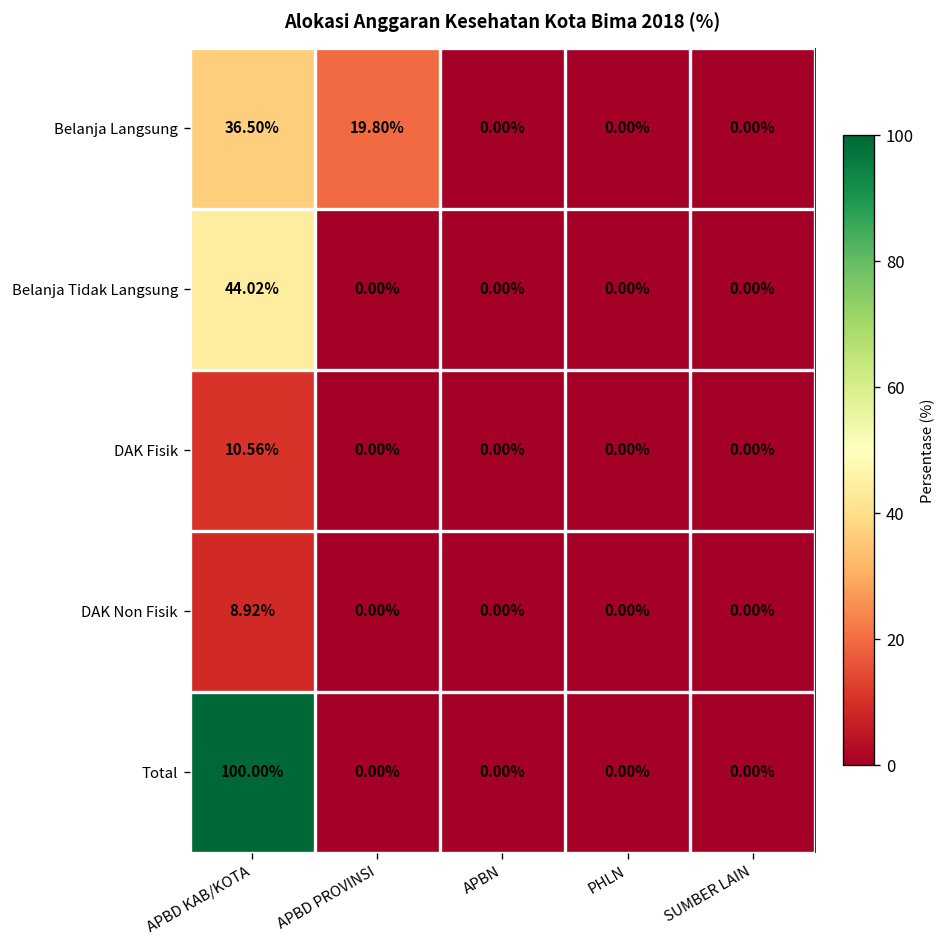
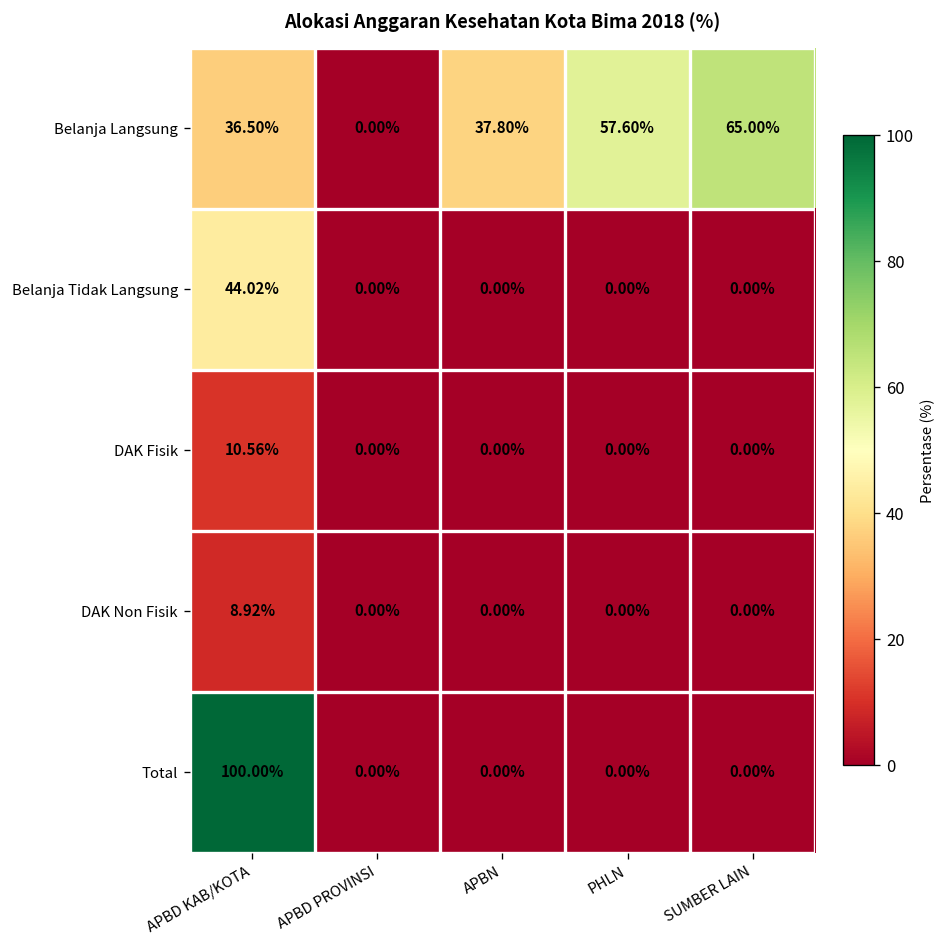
Belanja Langsung, APBD PROVINSI: 19.80% -> 0.00%
Belanja Langsung, APBN: 0.00% -> 37.80%
Belanja Langsung, PHLN: 0.00% -> 57.60%
Belanja Langsung, SUMBER LAIN: 0.00% -> 65.00%
